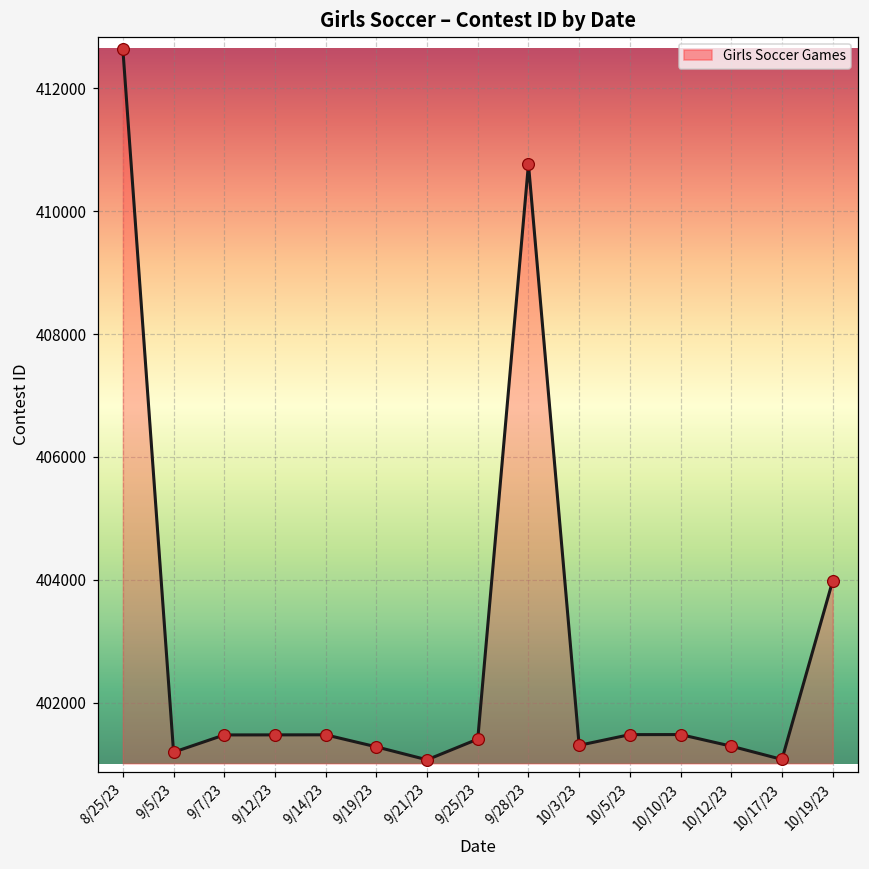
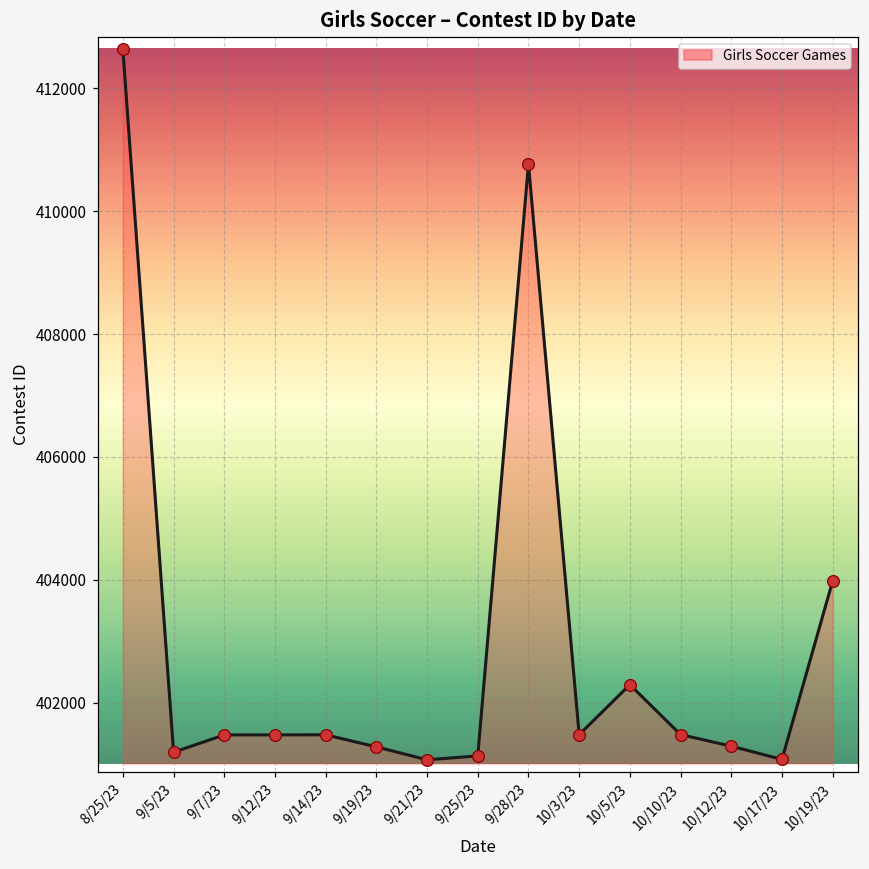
9/25/23: 401400 -> 401100
10/3/23: 401300 -> 401500
10/5/23: 401500 -> 402300
